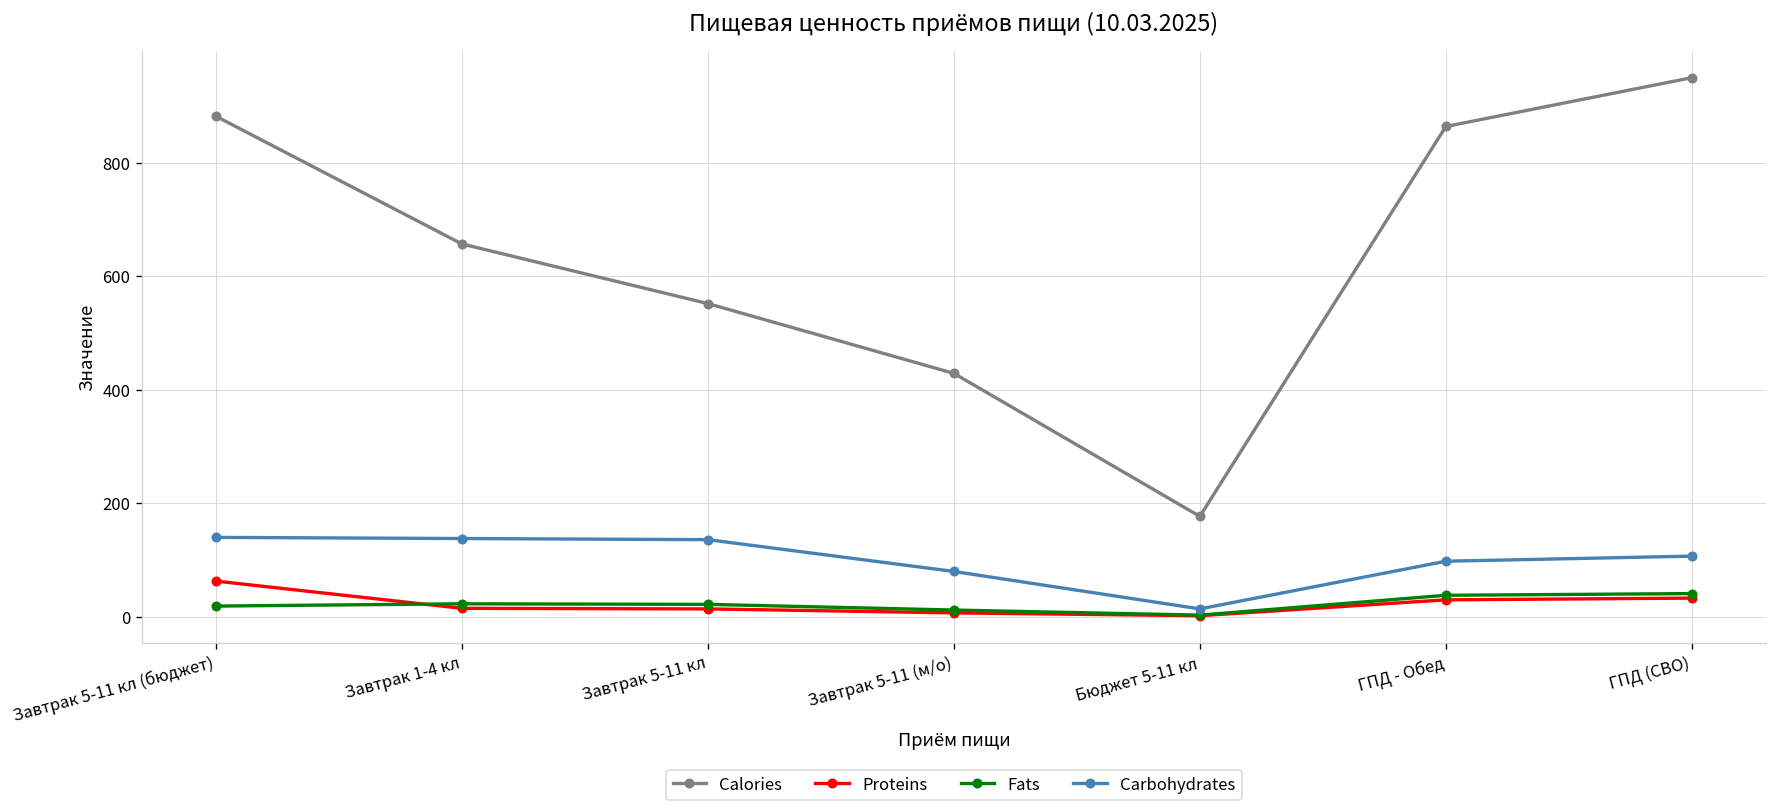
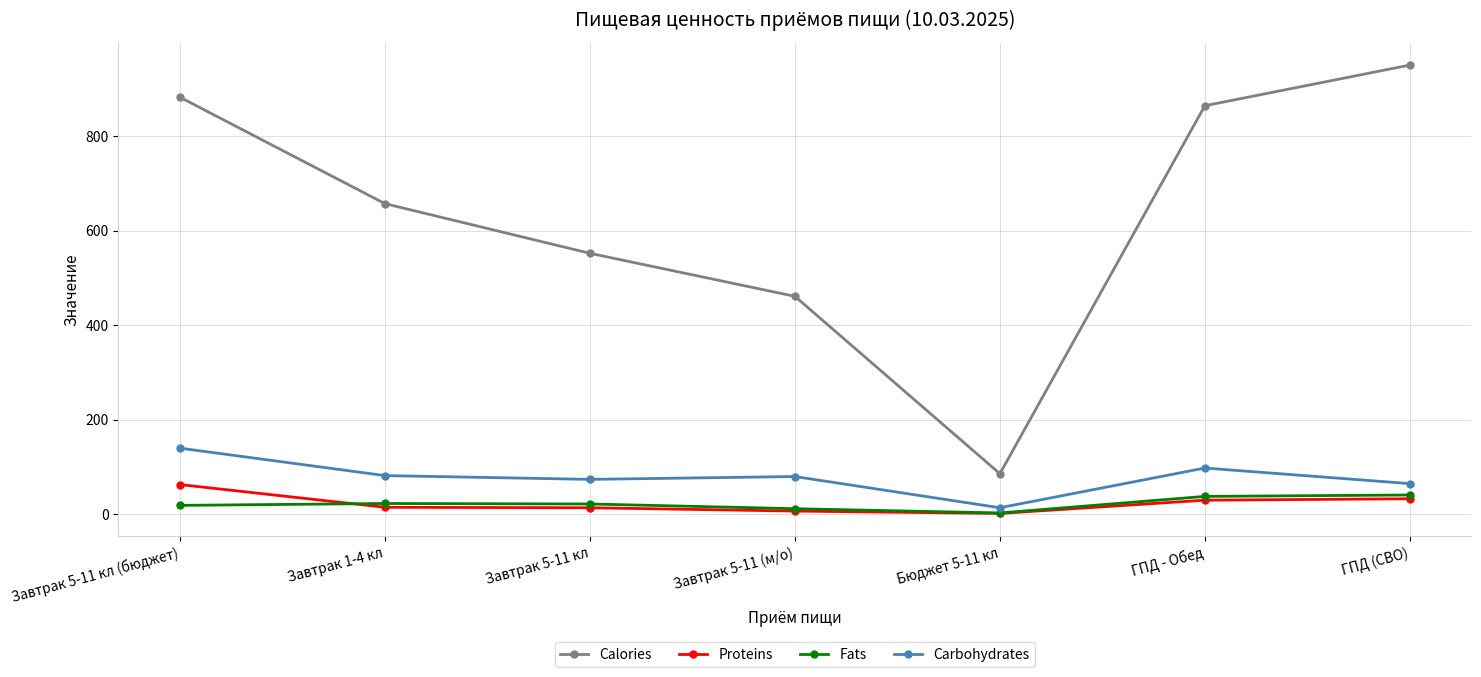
Carbohydrates, Завтрак 1-4 кл: 140 -> 80
Carbohydrates, Завтрак 5-11 кл: 140 -> 70
Calories, Завтрак 5-11 (м/о): 430 -> 460
Calories, Бюджет 5-11 кл: 180 -> 90
Carbohydrates, ГПД (СВО): 110 -> 70
